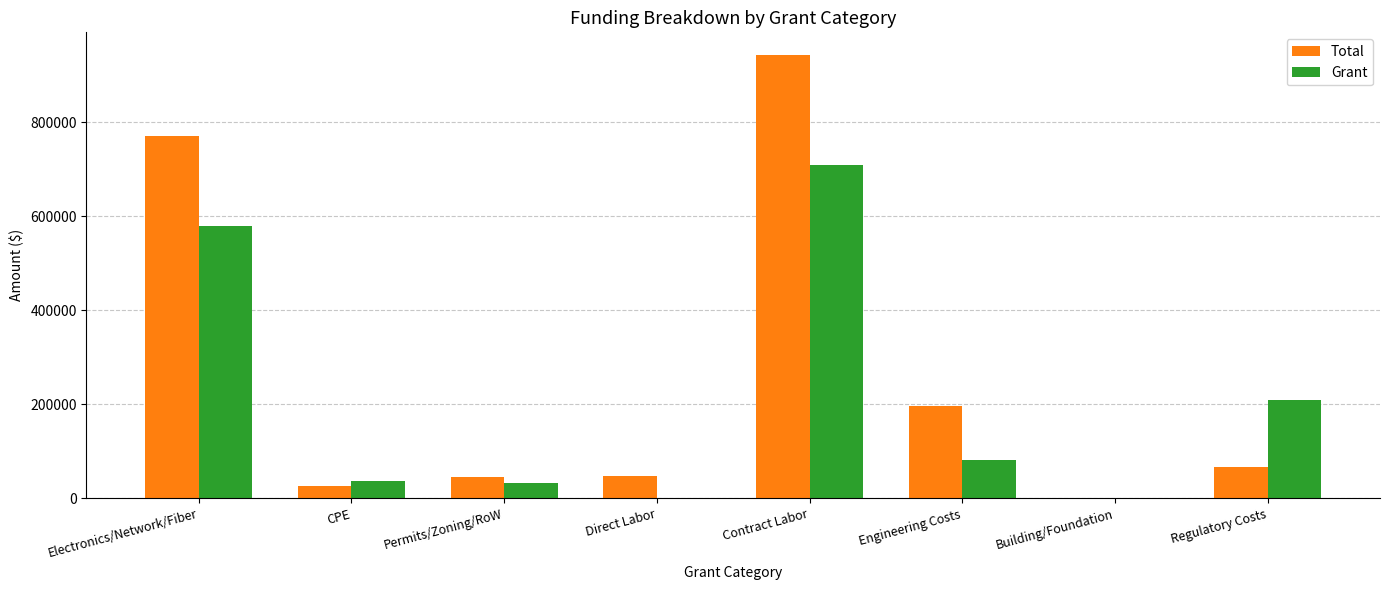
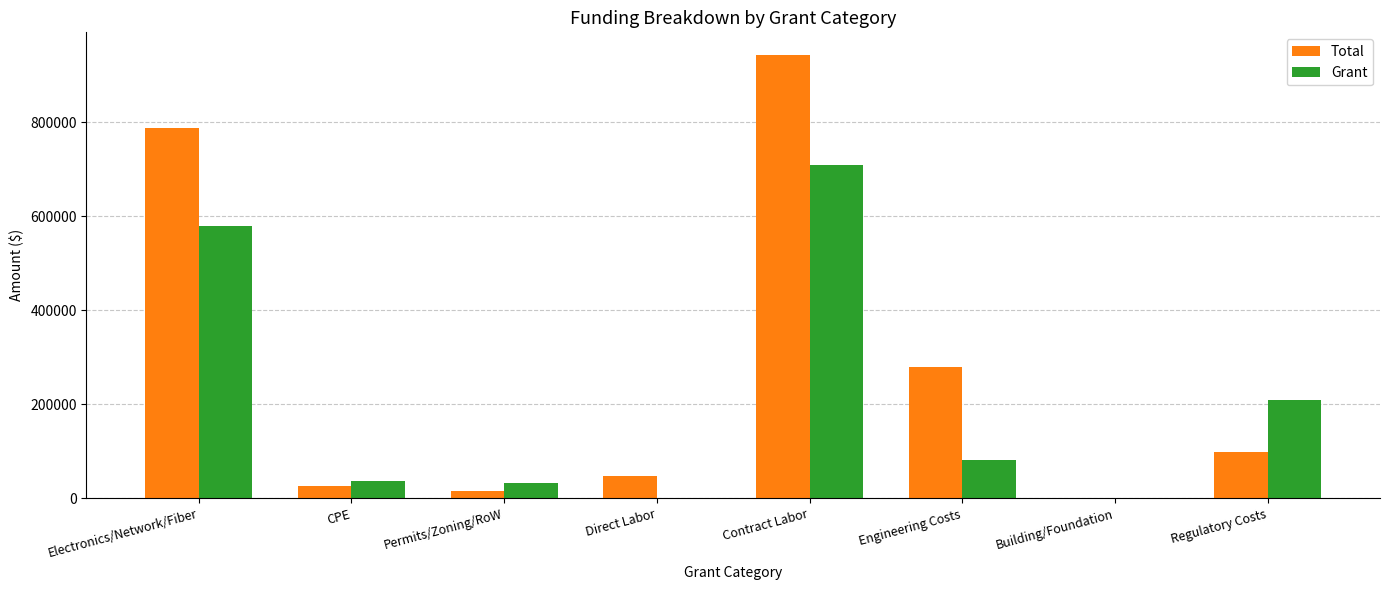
Total, Electronics/Network/Fiber: 770000 -> 790000
Total, Permits/Zoning/RoW: 40000 -> 20000
Total, Engineering Costs: 200000 -> 280000
Total, Regulatory Costs: 70000 -> 100000
